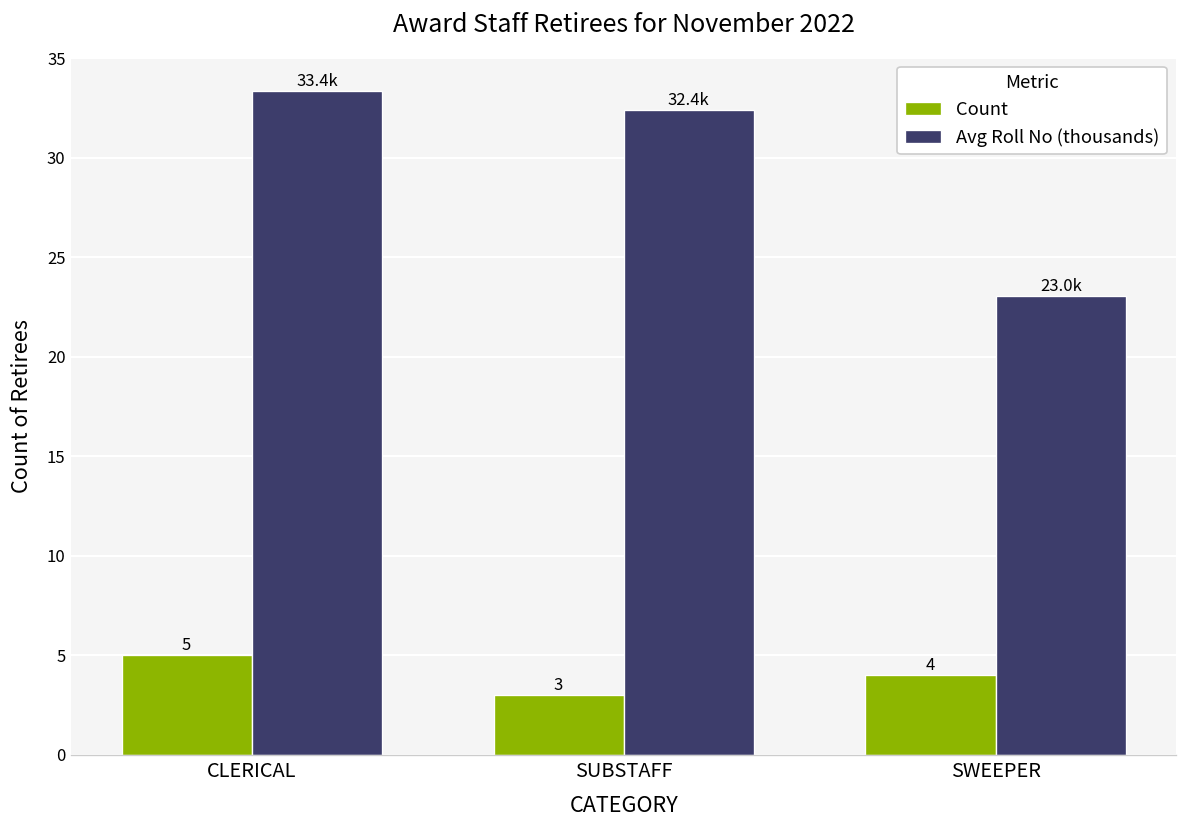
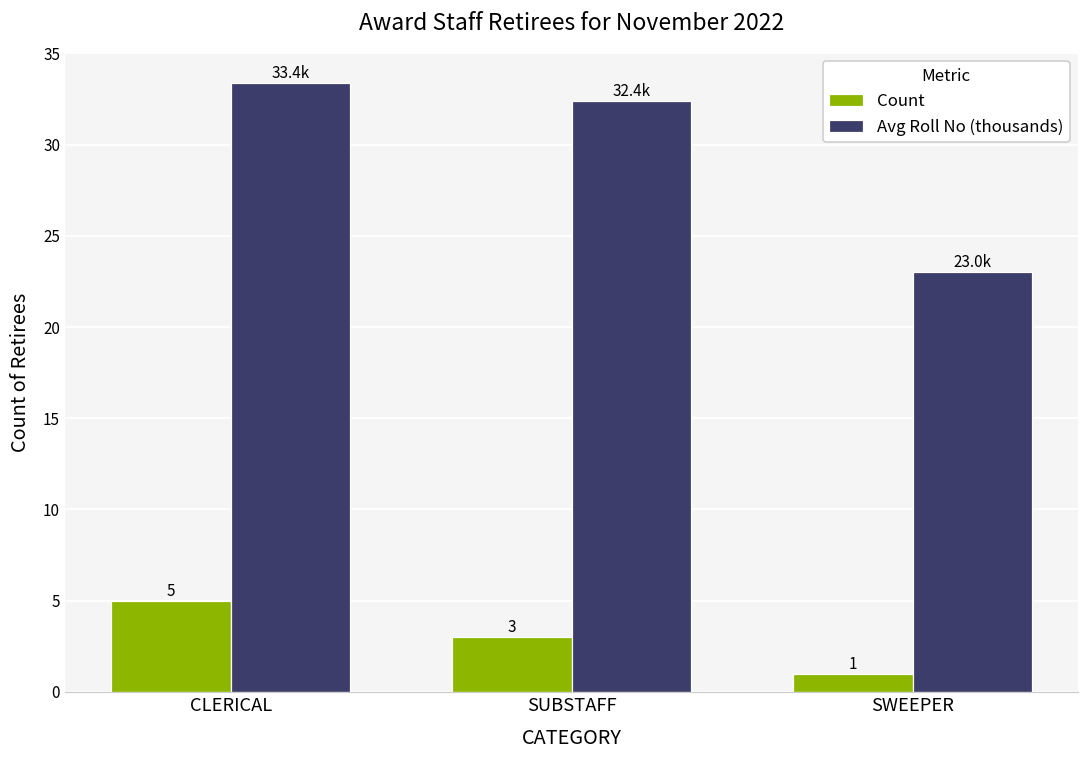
Count, SWEEPER: 4 -> 1
